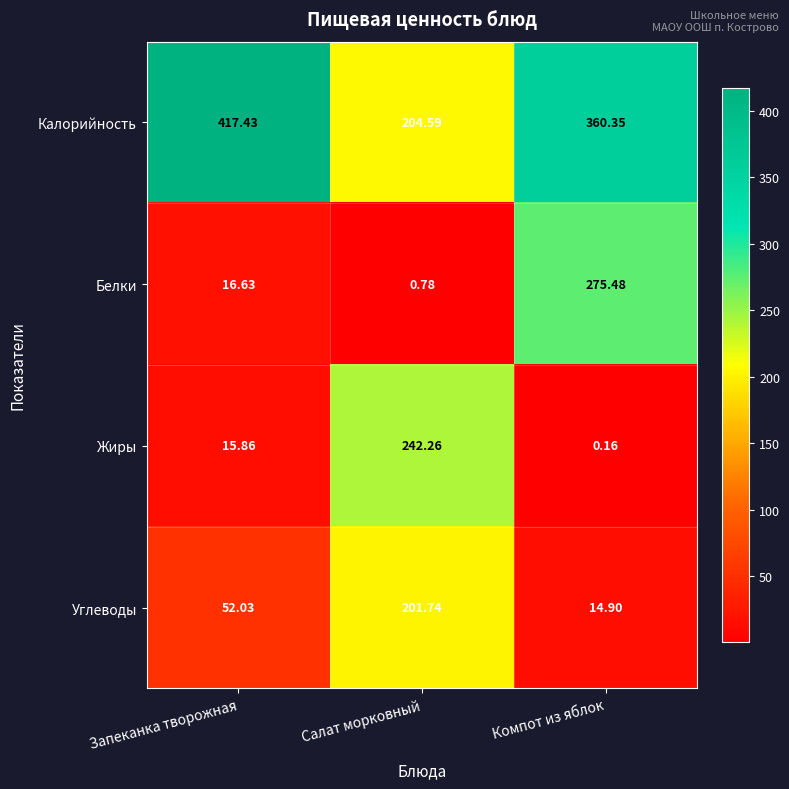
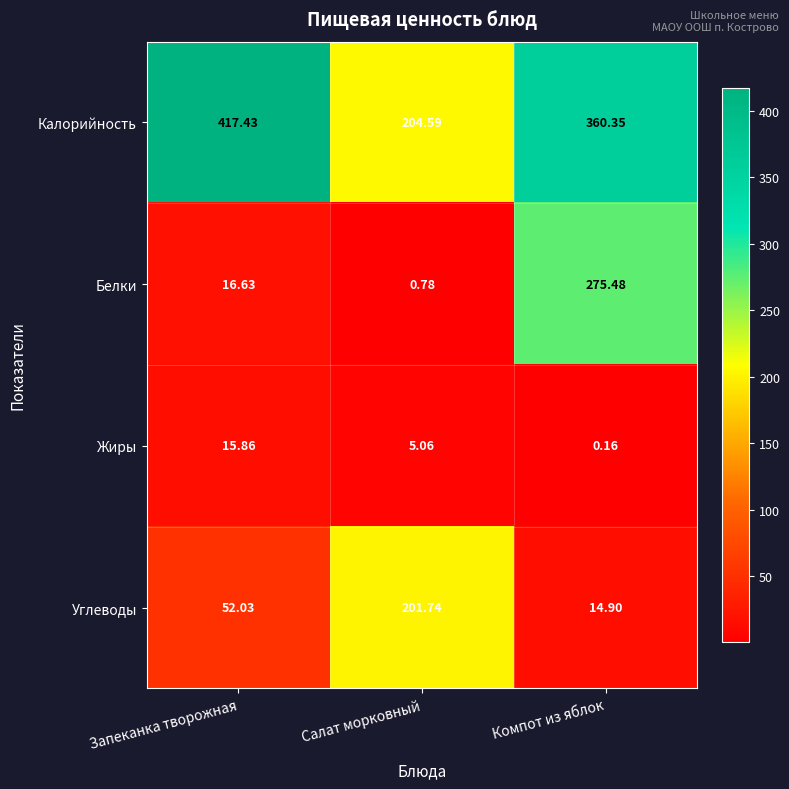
Жиры, Салат морковный: 242.26 -> 5.06
